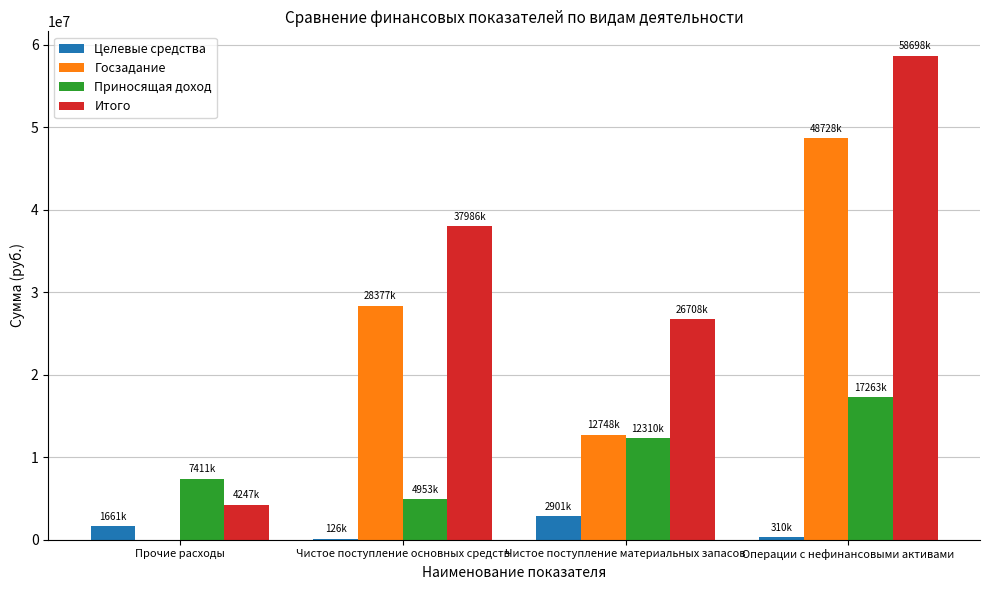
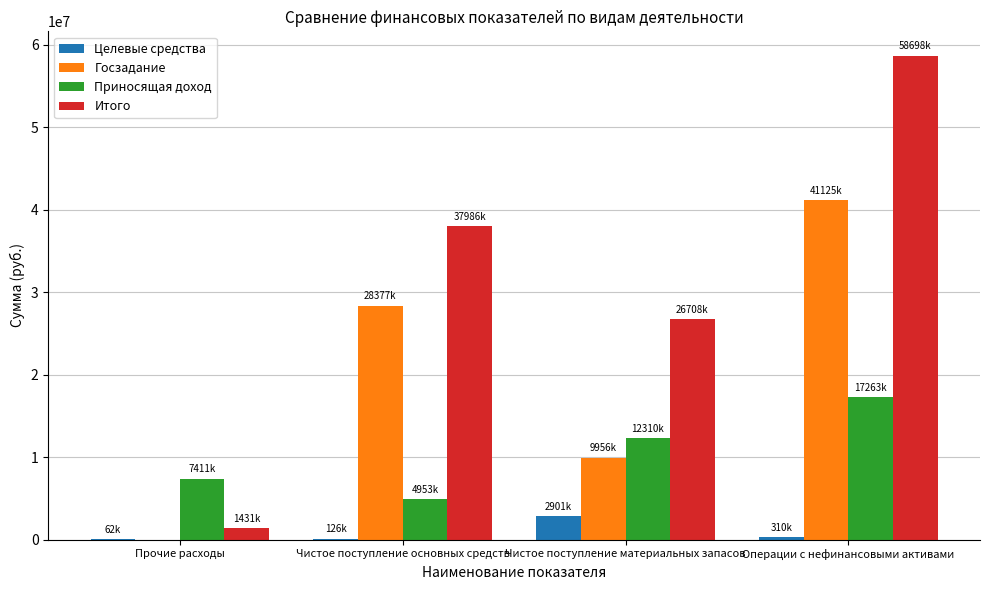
Целевые средства, Прочие расходы: 1661k -> 62k
Итого, Прочие расходы: 4247k -> 1431k
Госзадание, Чистое поступление материальных запасов: 12748k -> 9956k
Госзадание, Операции с нефинансовыми активами: 48728k -> 41125k
